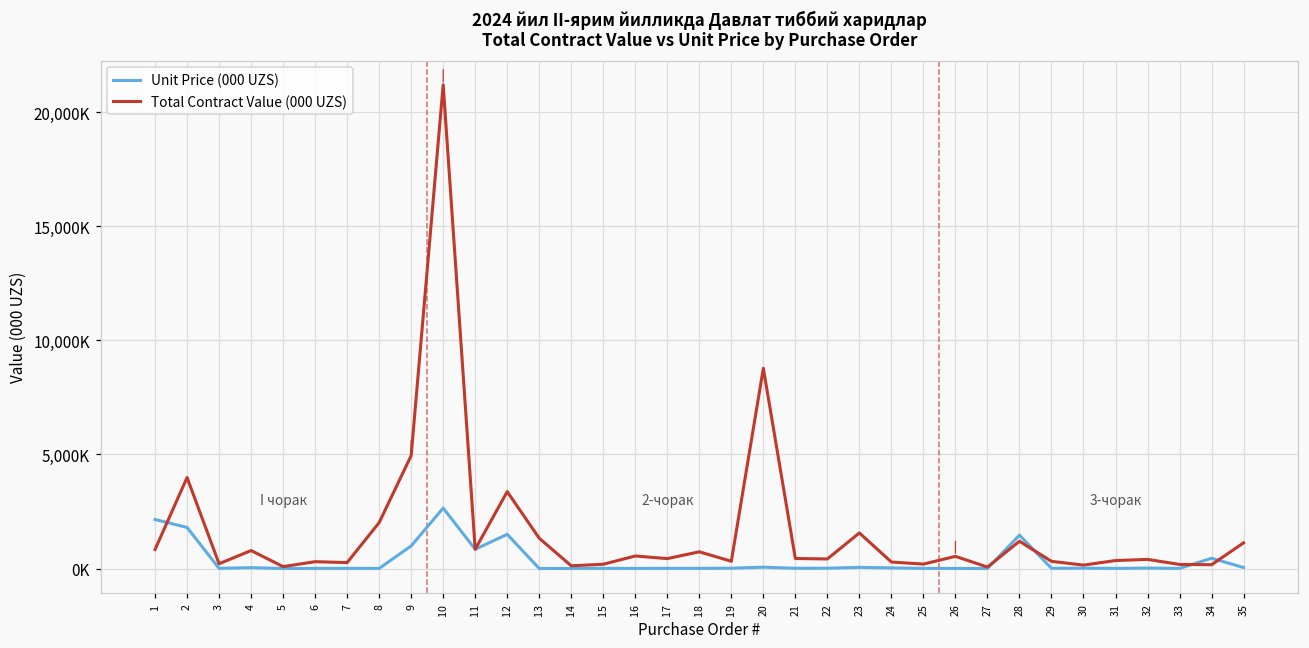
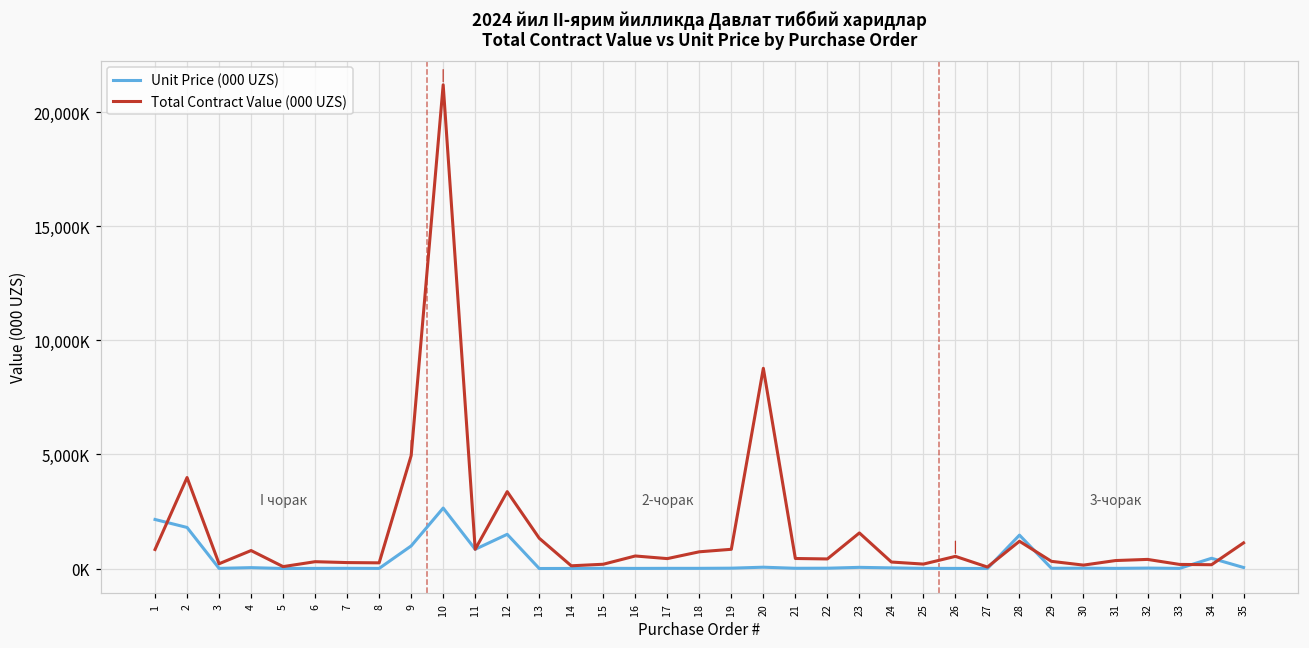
Total Contract Value (000 UZS), 8: 2,000,000 -> 200,000
Total Contract Value (000 UZS), 19: 300,000 -> 800,000
